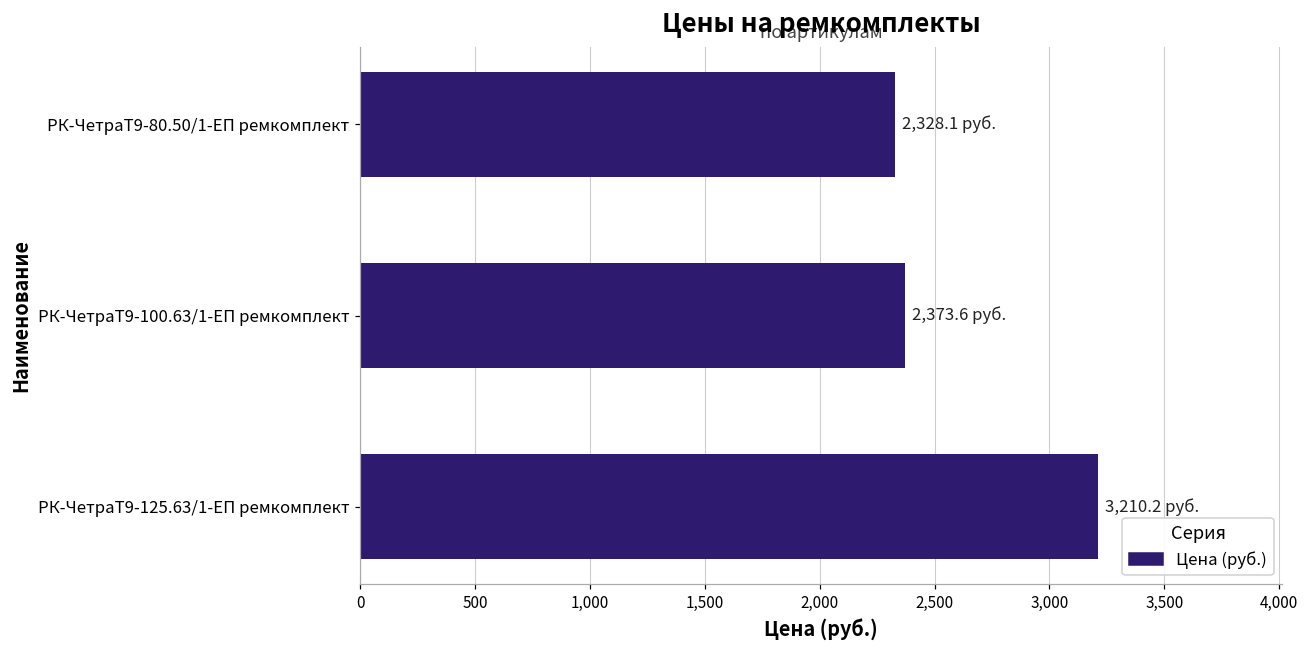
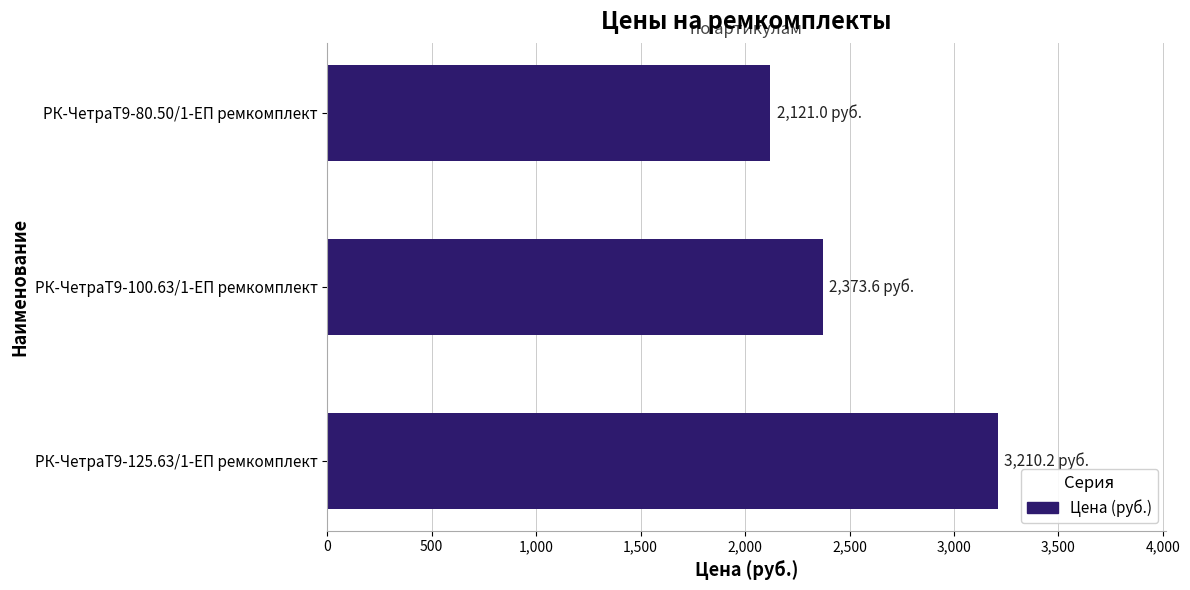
РК-ЧетраТ9-80.50/1-ЕП ремкомплект: 2,328.1 -> 2,121.0
